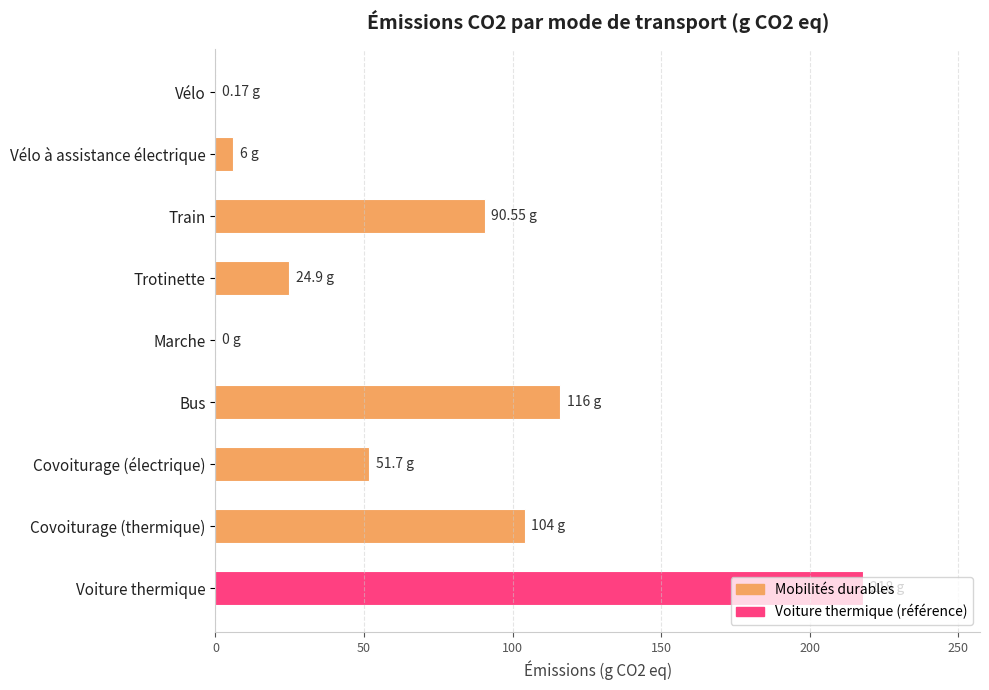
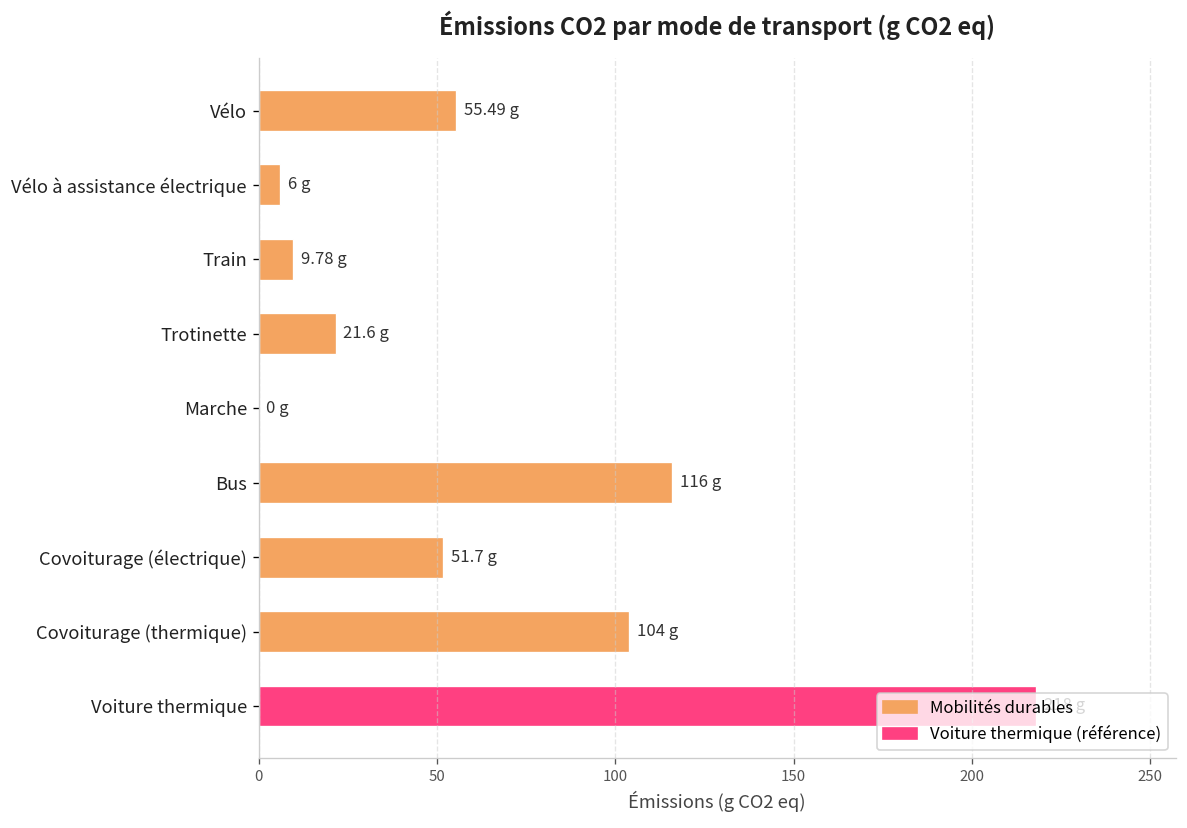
Vélo: 0.17 -> 55.49
Train: 90.55 -> 9.78
Trotinette: 24.9 -> 21.6
